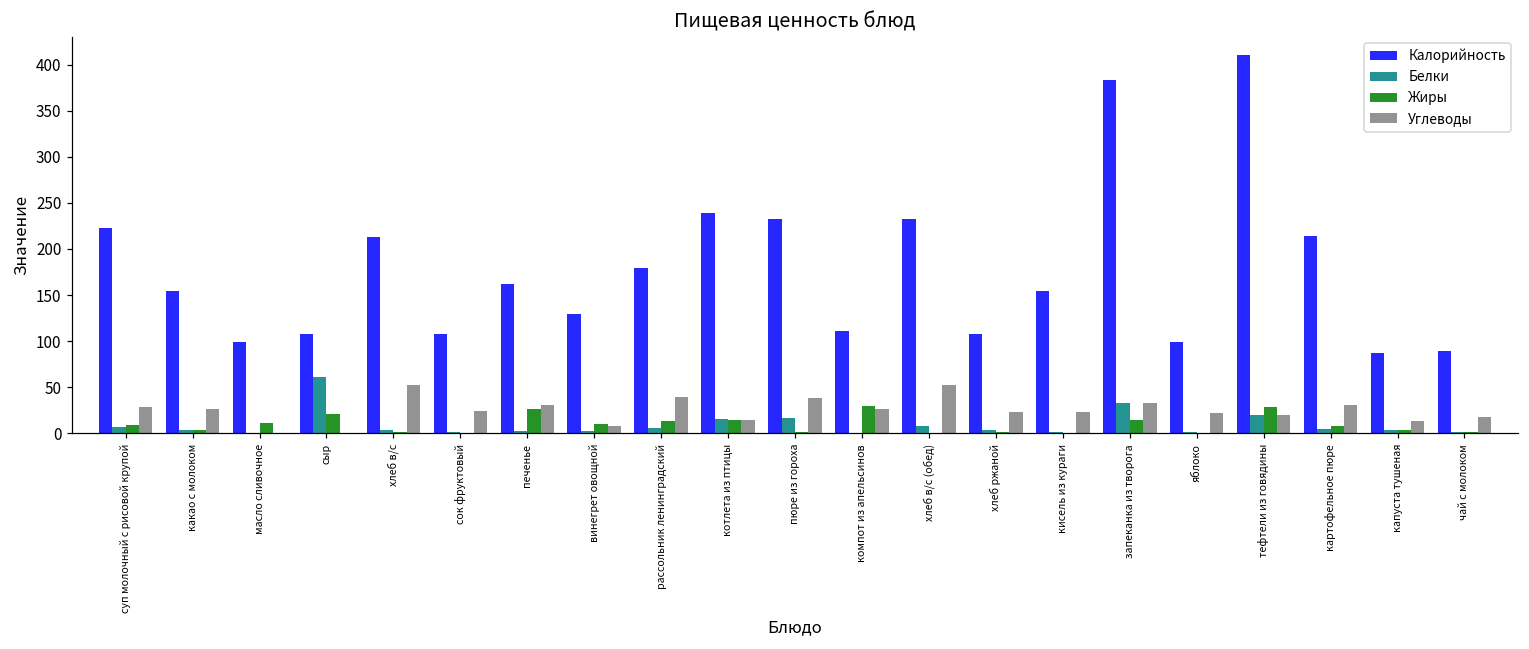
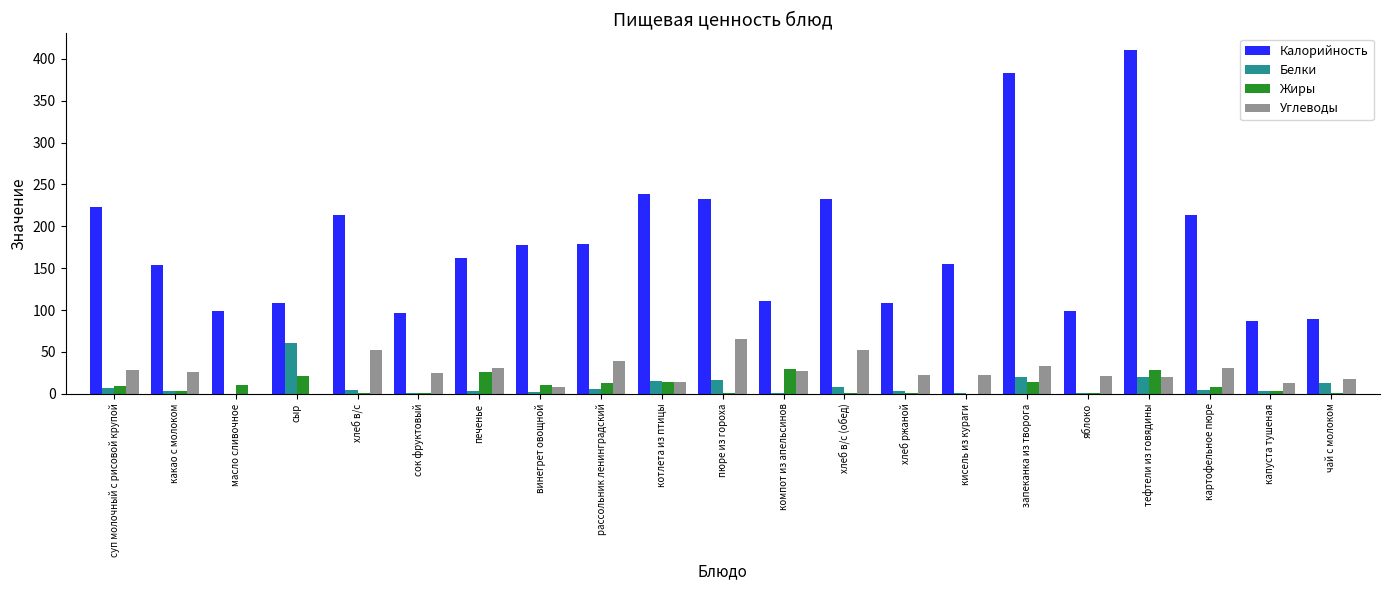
Калорийность, сок фруктовый: 110 -> 100
Калорийность, винегрет овощной: 130 -> 180
Углеводы, пюре из гороха: 40 -> 60
Белки, запеканка из творога: 30 -> 20
Белки, чай с молоком: 0 -> 10
